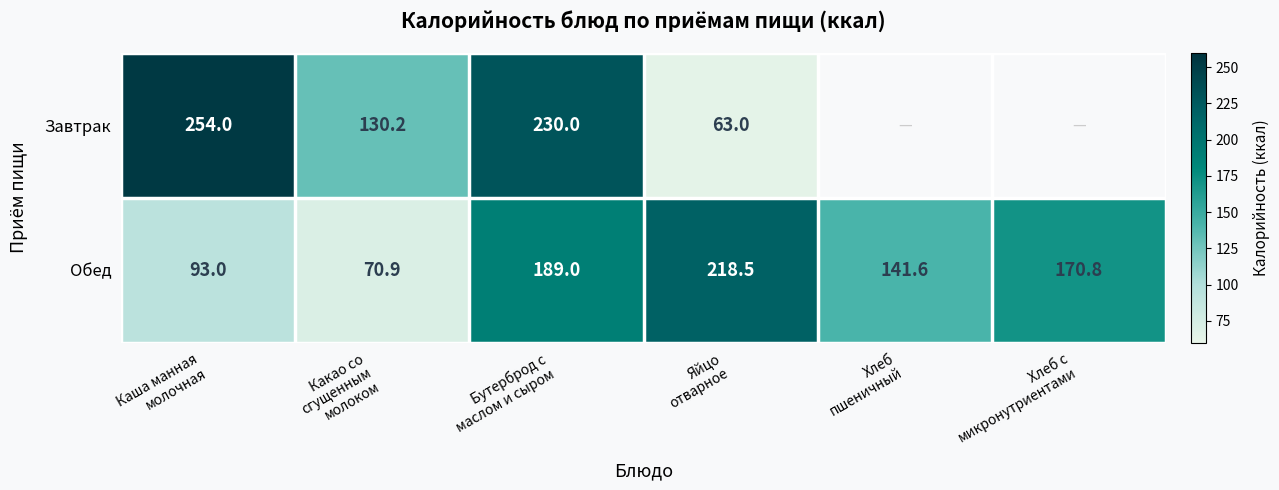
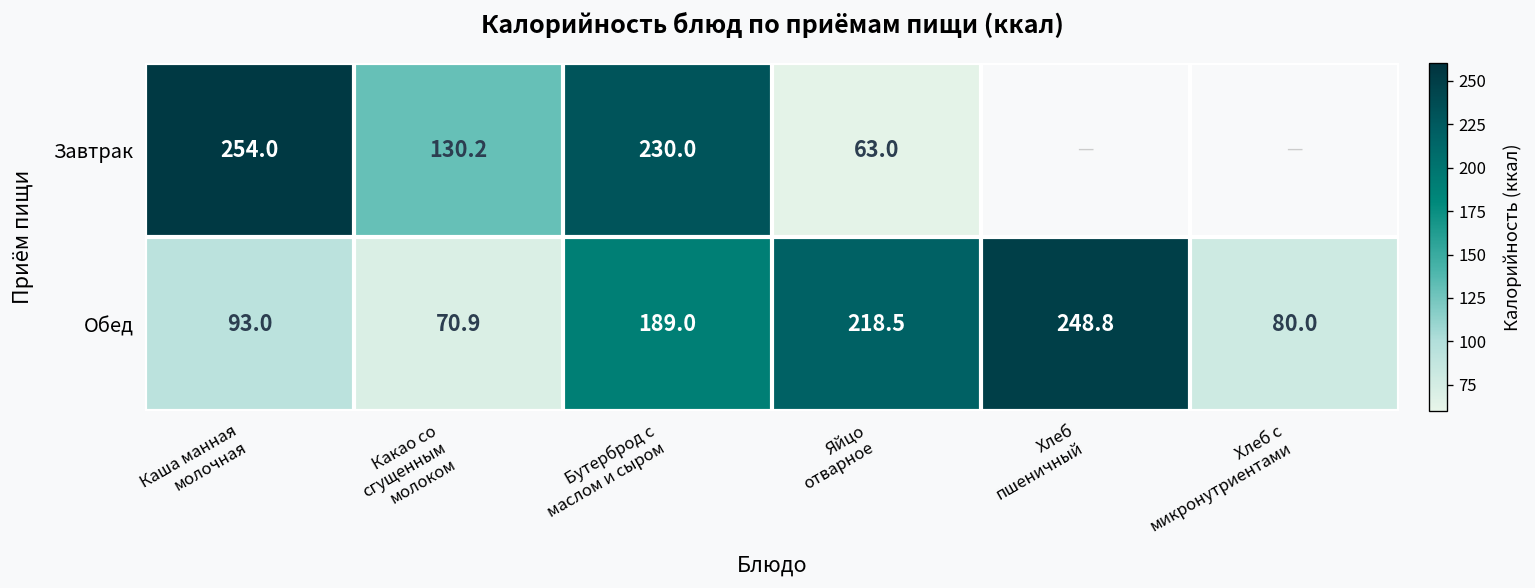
Обед, Хлеб пшеничный: 141.6 -> 248.8
Обед, Хлеб с микронутриентами: 170.8 -> 80.0
